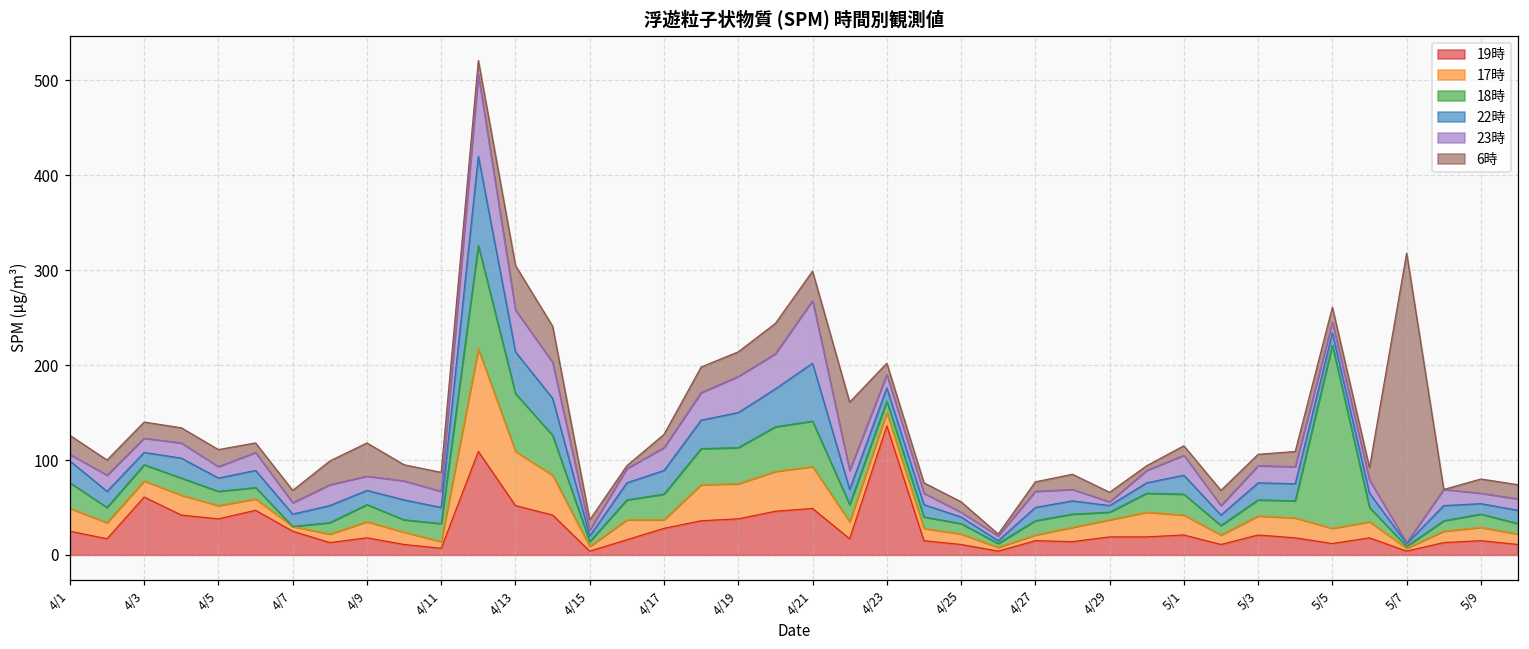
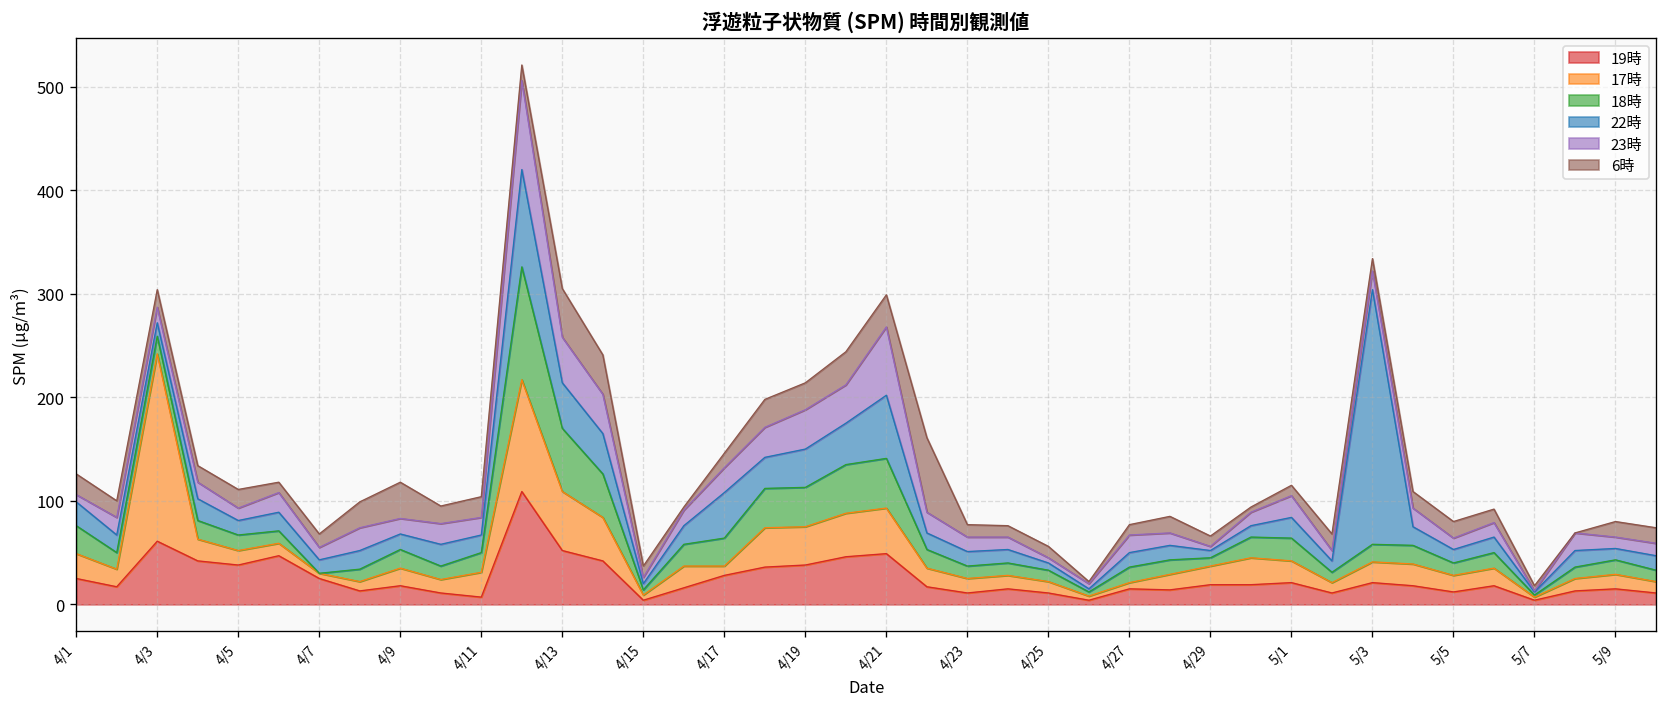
17時, 4/3: 20 -> 180
17時, 4/11: 10 -> 20
22時, 4/17: 30 -> 40
19時, 4/23: 140 -> 10
22時, 5/3: 20 -> 250
18時, 5/5: 190 -> 10
6時, 5/7: 310 -> 10
